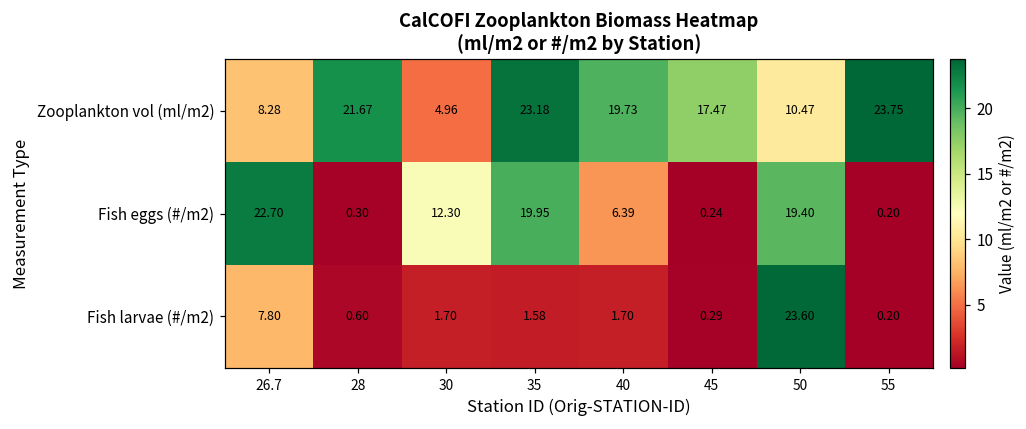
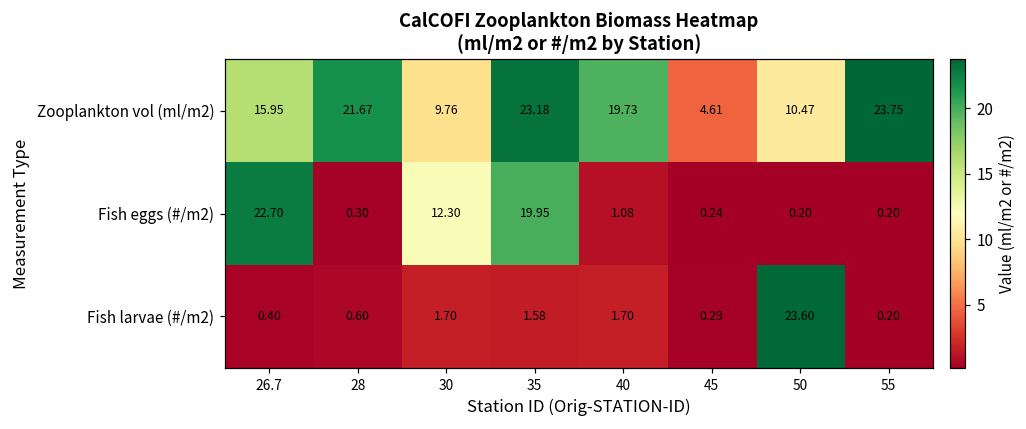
Zooplankton vol (ml/m2), 26.7: 8.28 -> 15.95
Zooplankton vol (ml/m2), 30: 4.96 -> 9.76
Zooplankton vol (ml/m2), 45: 17.47 -> 4.61
Fish eggs (#/m2), 40: 6.39 -> 1.08
Fish eggs (#/m2), 50: 19.40 -> 0.20
Fish larvae (#/m2), 26.7: 7.80 -> 0.40
